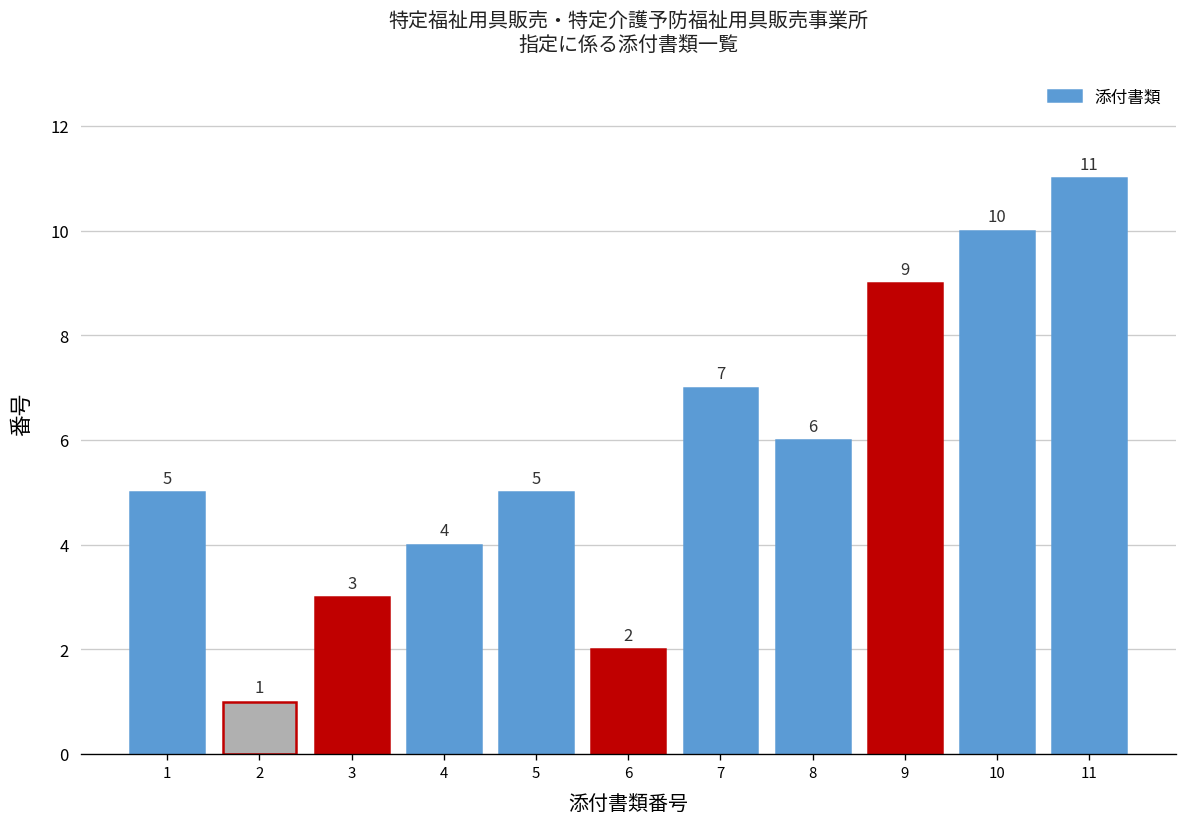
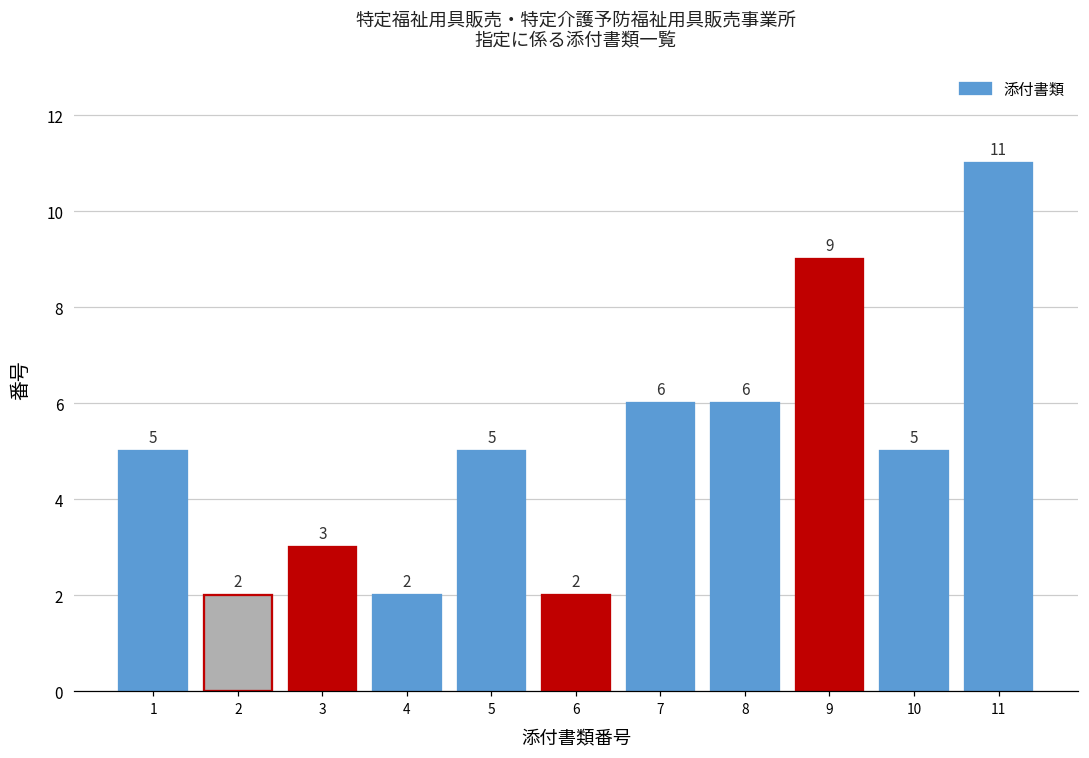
2: 1 -> 2
4: 4 -> 2
7: 7 -> 6
10: 10 -> 5
